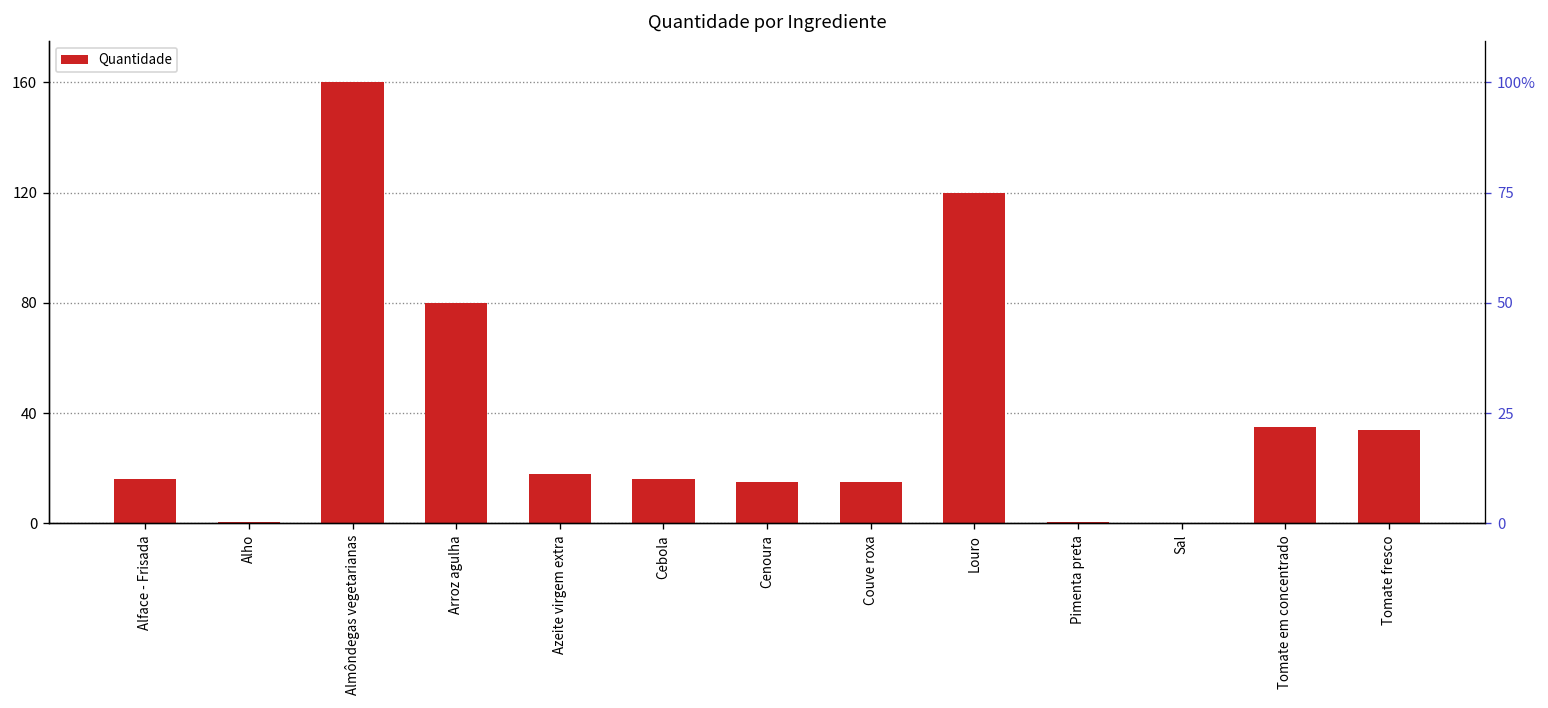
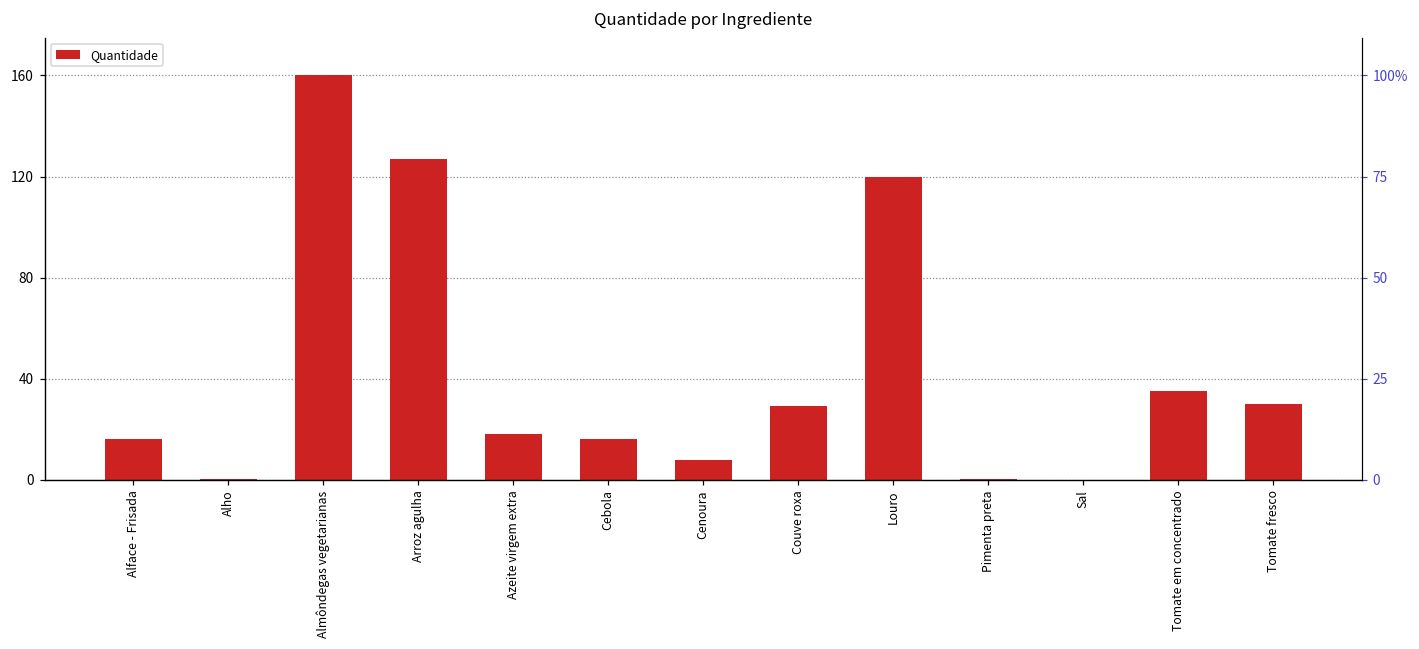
Arroz agulha: 80 -> 127
Cenoura: 15 -> 8
Couve roxa: 15 -> 29
Tomate fresco: 34 -> 30
